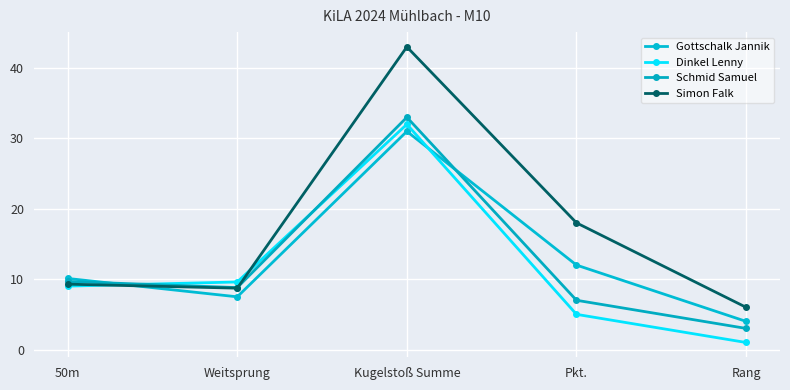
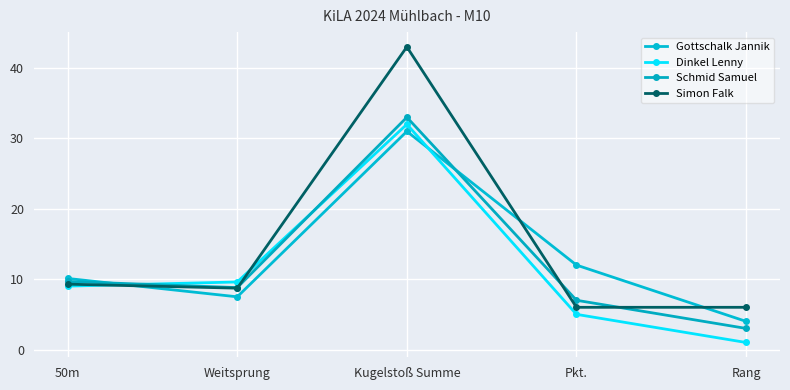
Simon Falk, Pkt.: 18 -> 6
